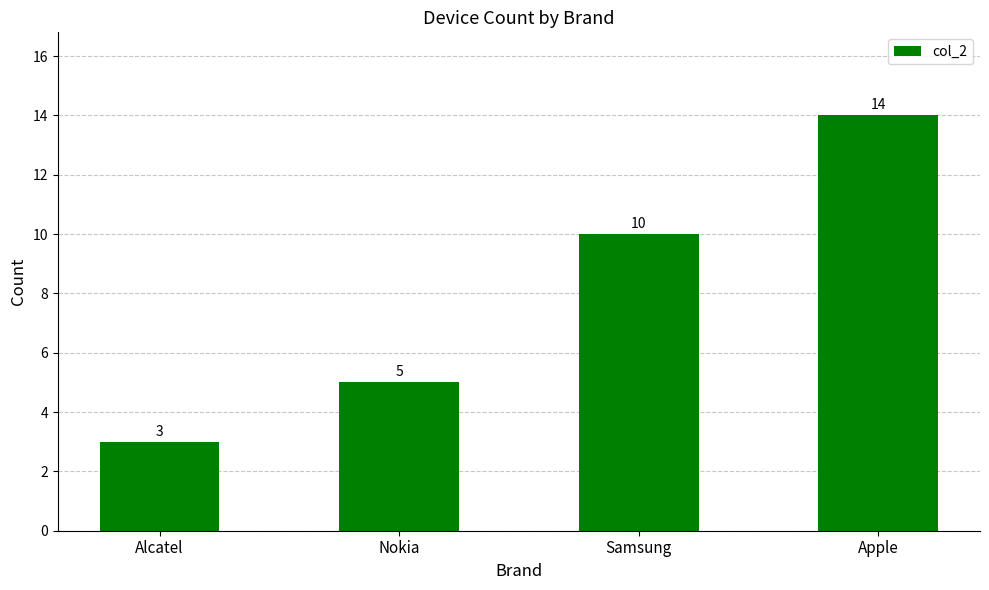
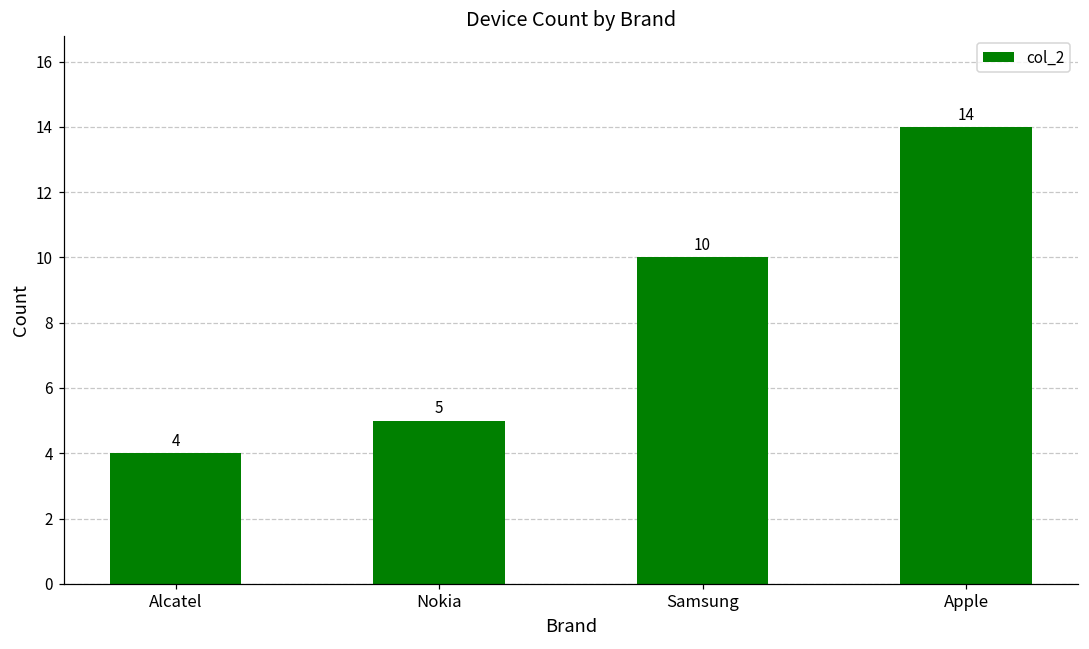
Alcatel: 3 -> 4
